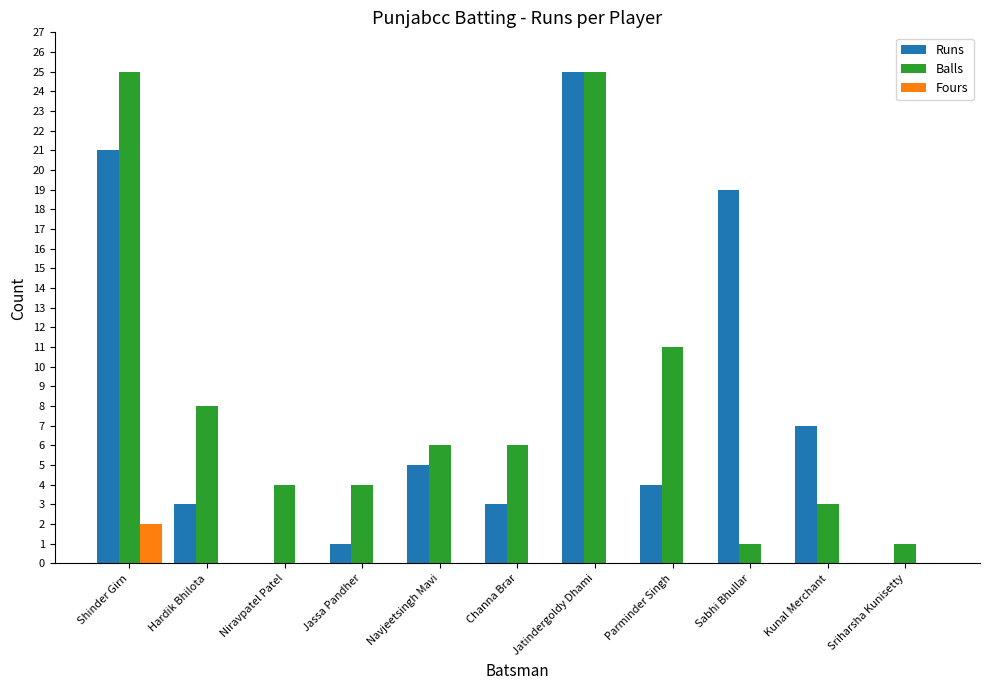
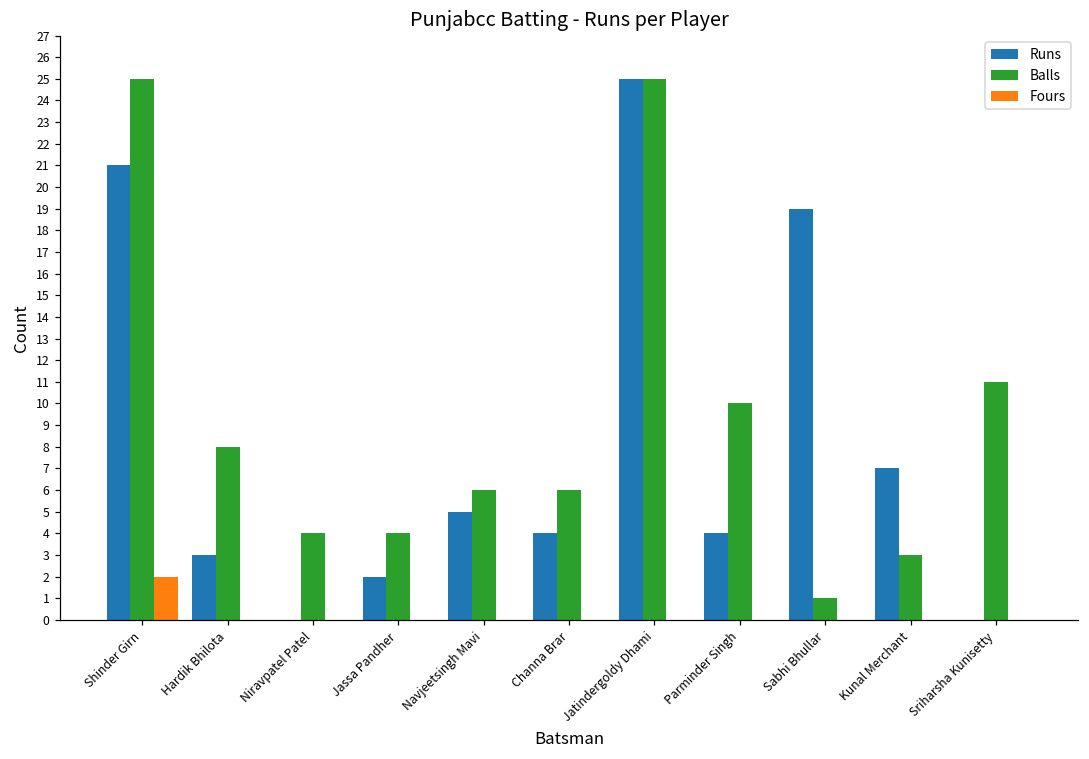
Runs, Jassa Pandher: 1 -> 2
Runs, Channa Brar: 3 -> 4
Balls, Parminder Singh: 11 -> 10
Balls, Sriharsha Kunisetty: 1 -> 11
